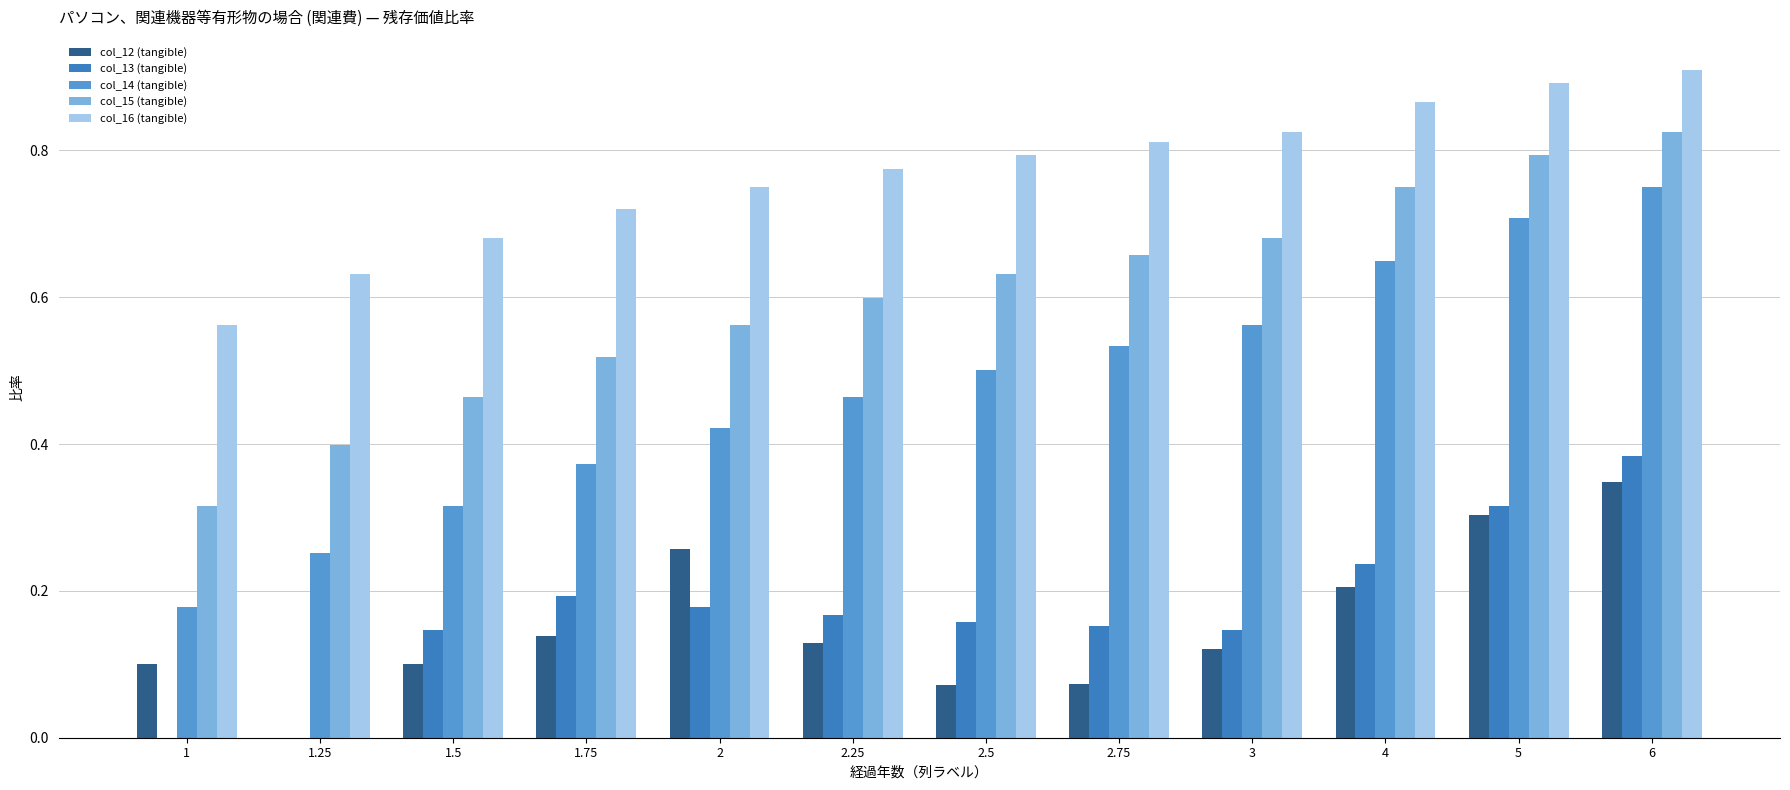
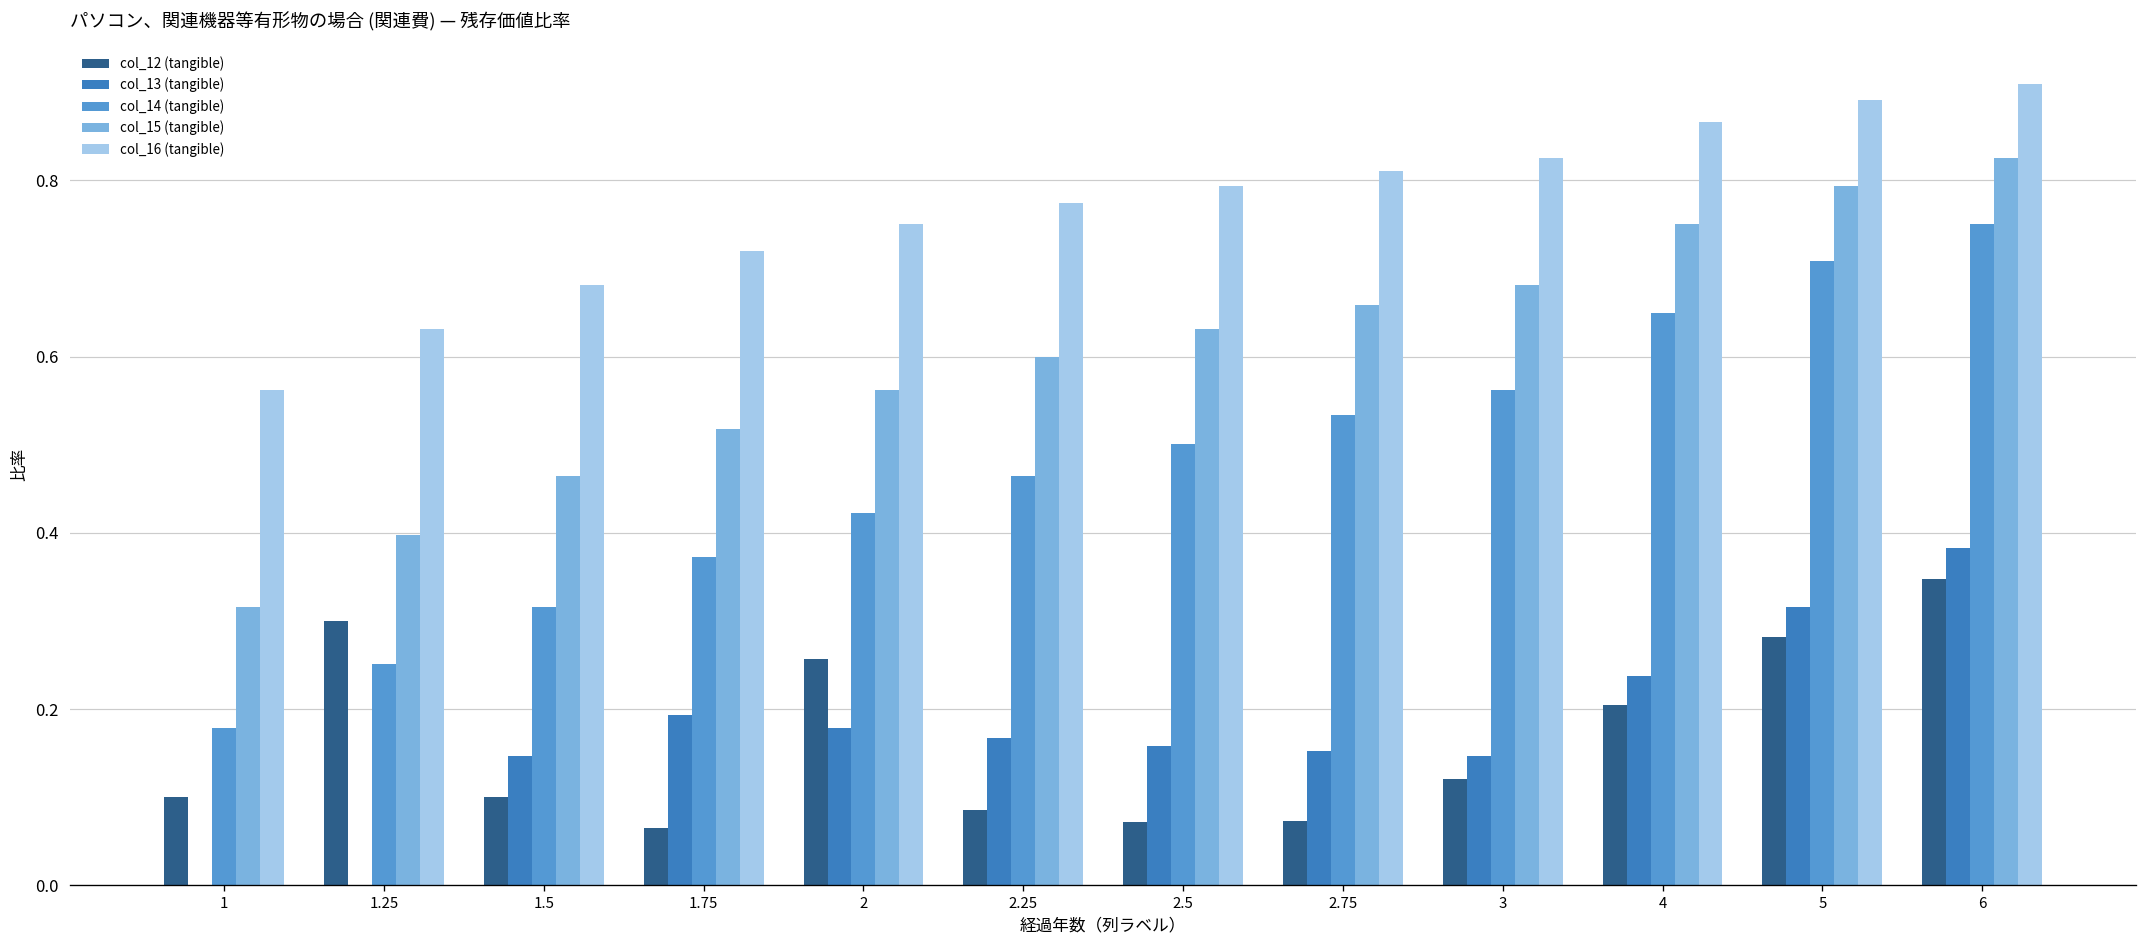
col_12 (tangible), 1.25: 0.0 -> 0.3
col_12 (tangible), 1.75: 0.14 -> 0.07
col_12 (tangible), 2.25: 0.13 -> 0.09
col_12 (tangible), 5: 0.30 -> 0.28
